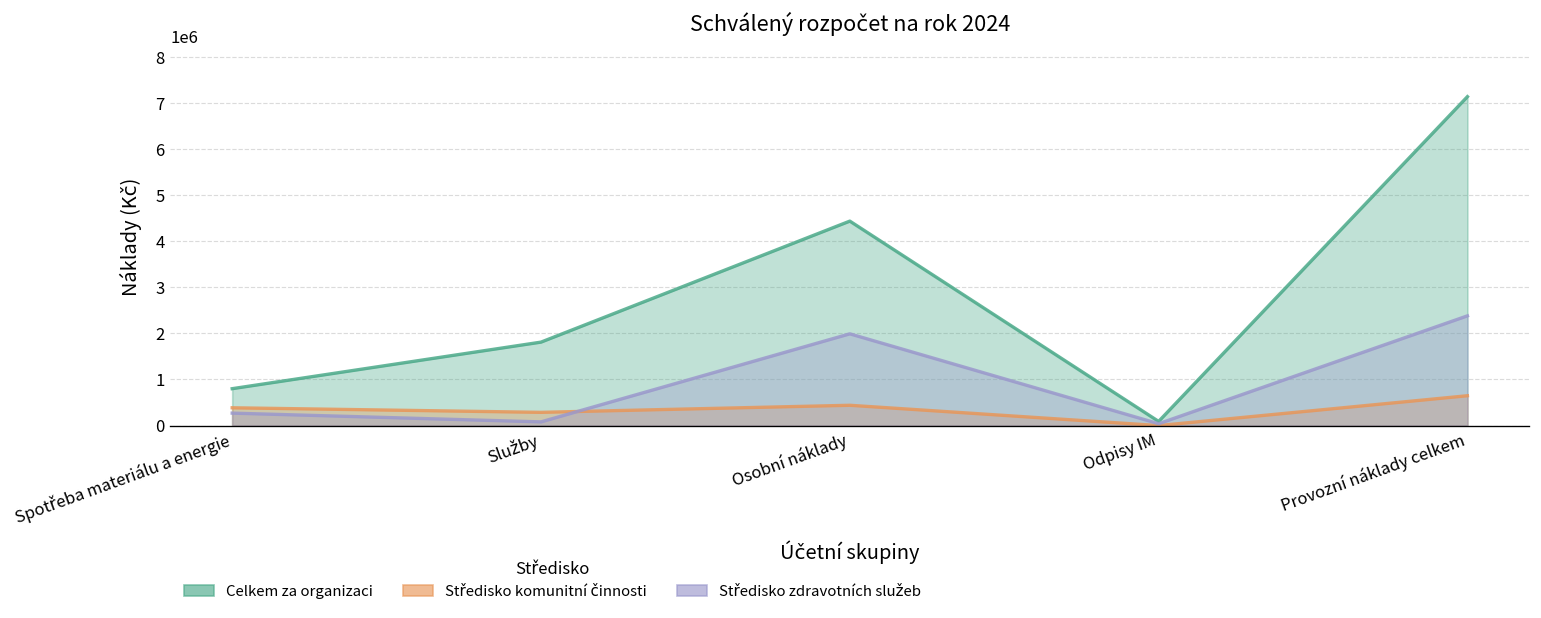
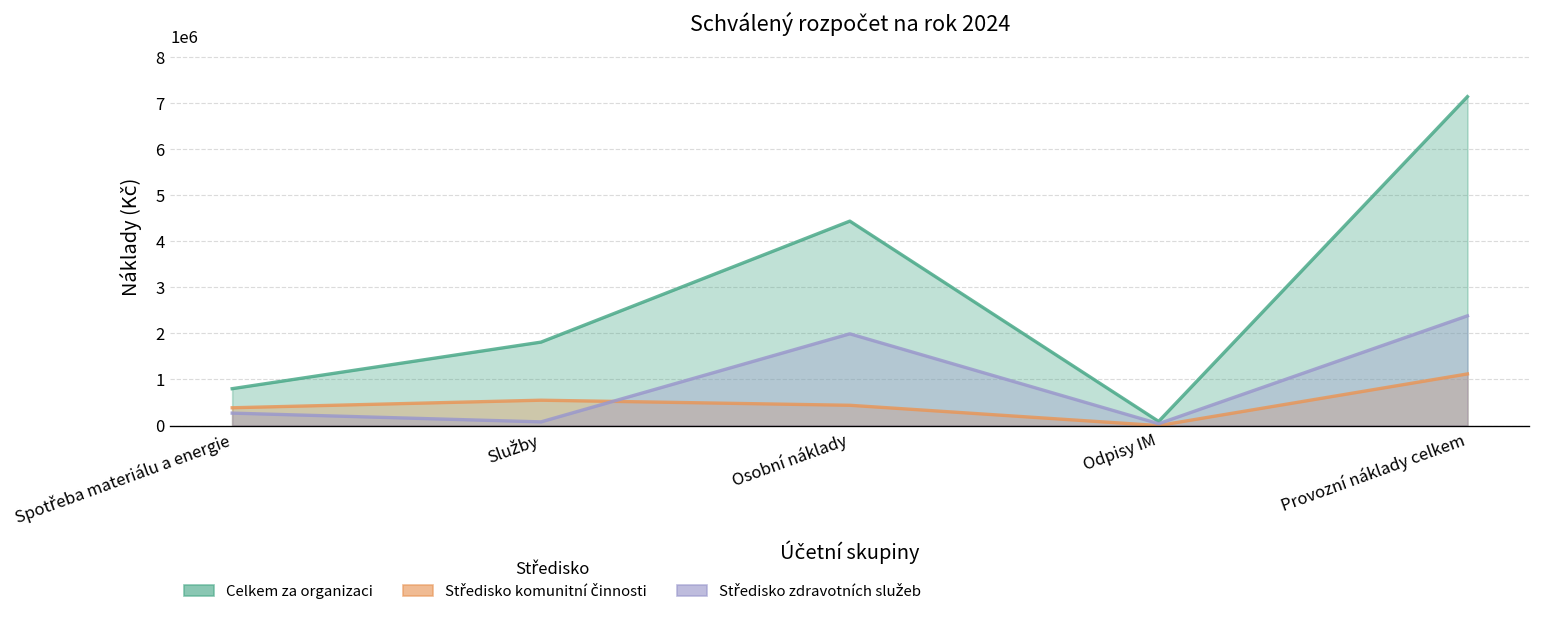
Středisko komunitní činnosti, Služby: 300000 -> 600000
Středisko komunitní činnosti, Provozní náklady celkem: 600000 -> 1100000
